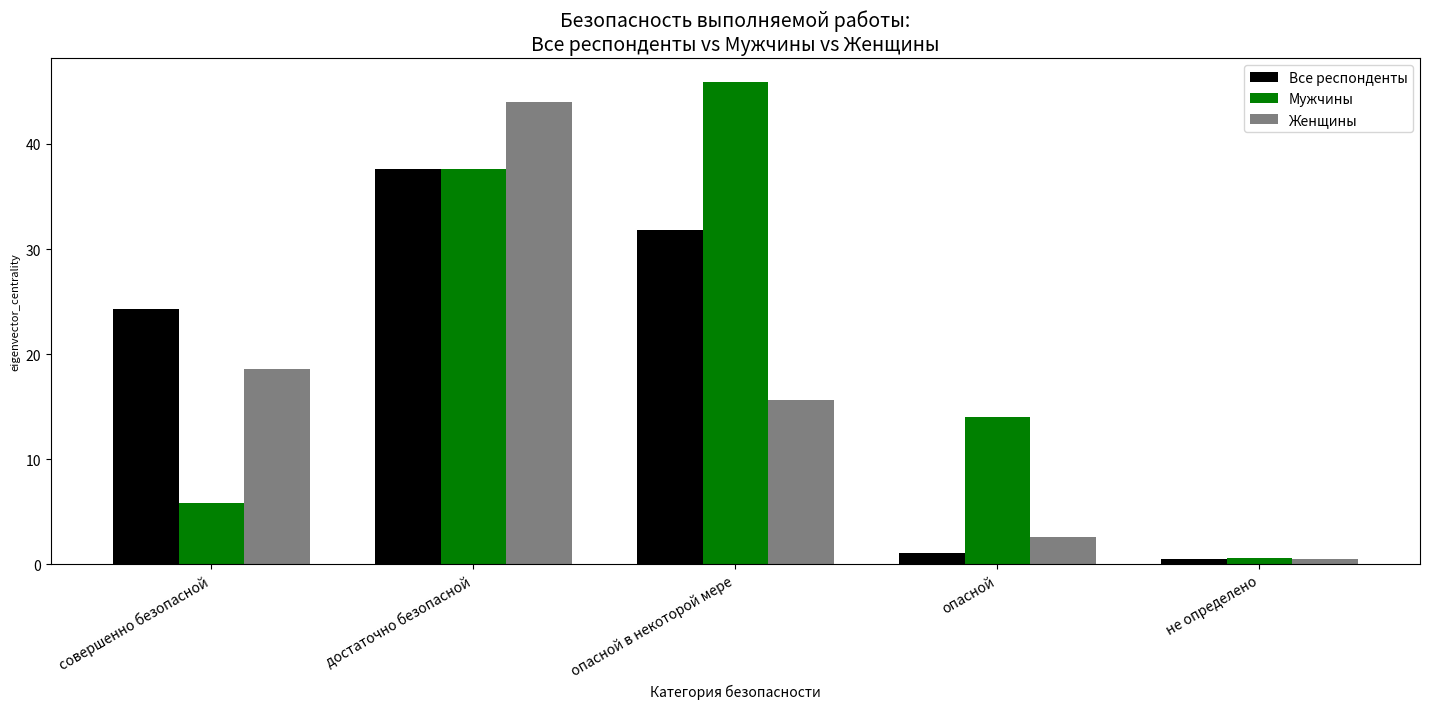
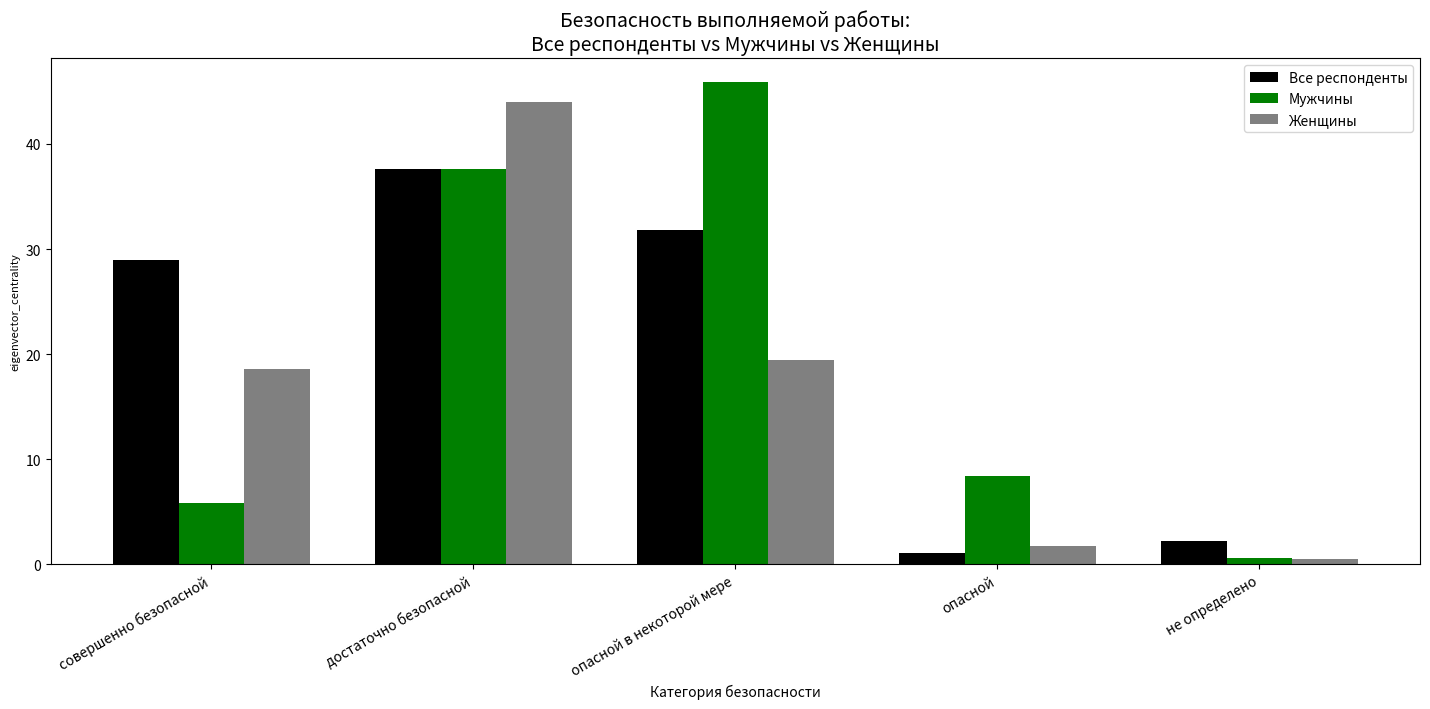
Все респонденты, совершенно безопасной: 24.3 -> 29.0
Женщины, опасной в некоторой мере: 15.7 -> 19.5
Мужчины, опасной: 14.0 -> 8.4
Женщины, опасной: 2.6 -> 1.8
Все респонденты, не определено: 0.5 -> 2.2
